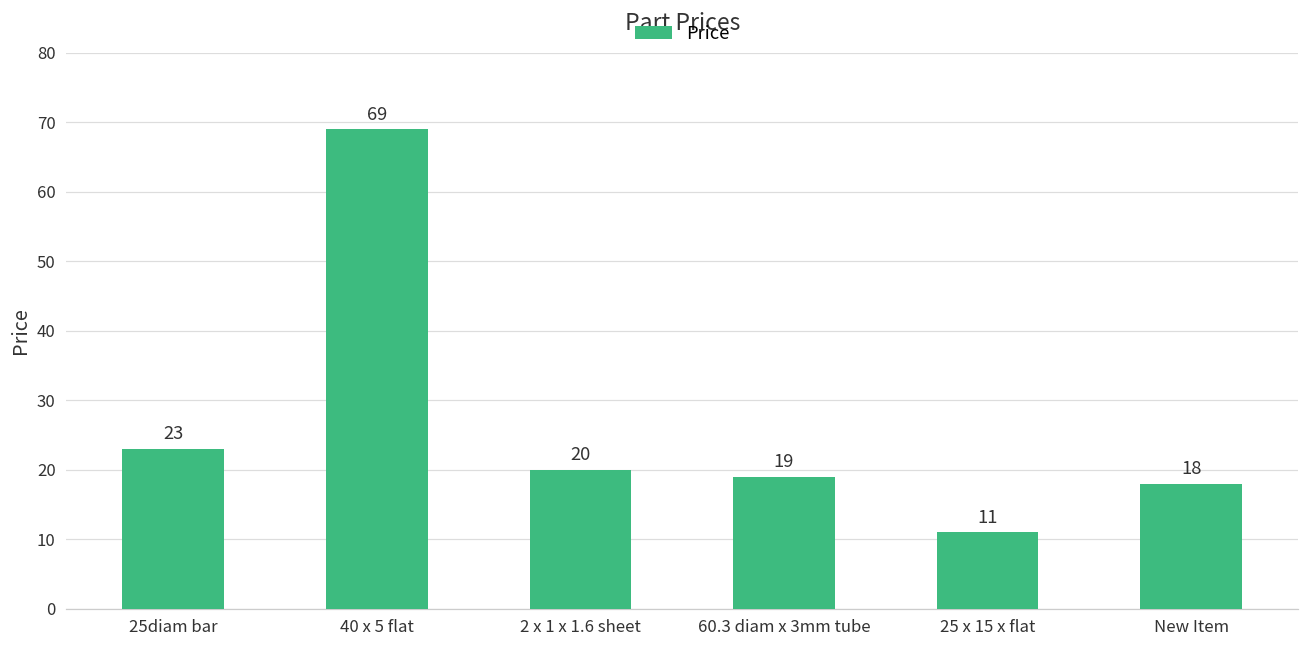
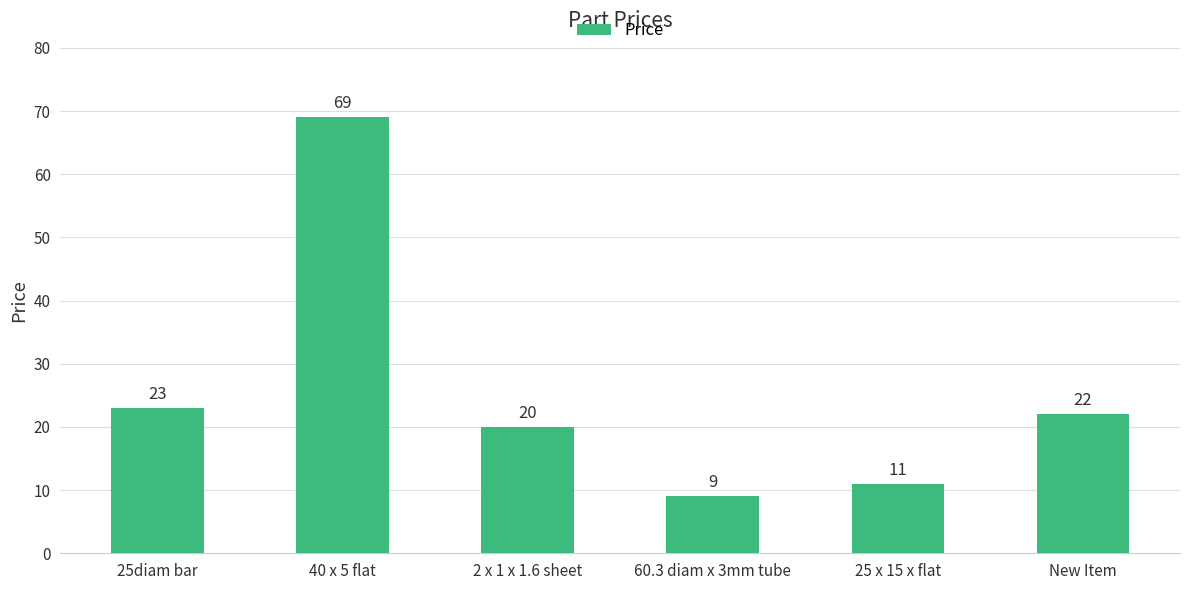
60.3 diam x 3mm tube: 19 -> 9
New Item: 18 -> 22
